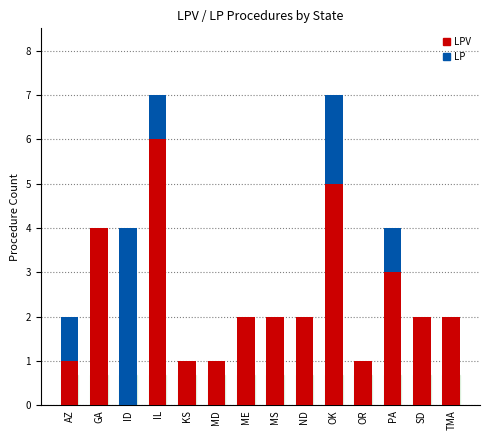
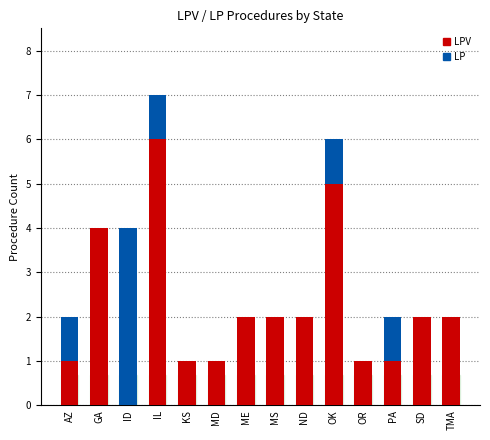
LP, OK: 2 -> 1
LPV, PA: 3 -> 1
